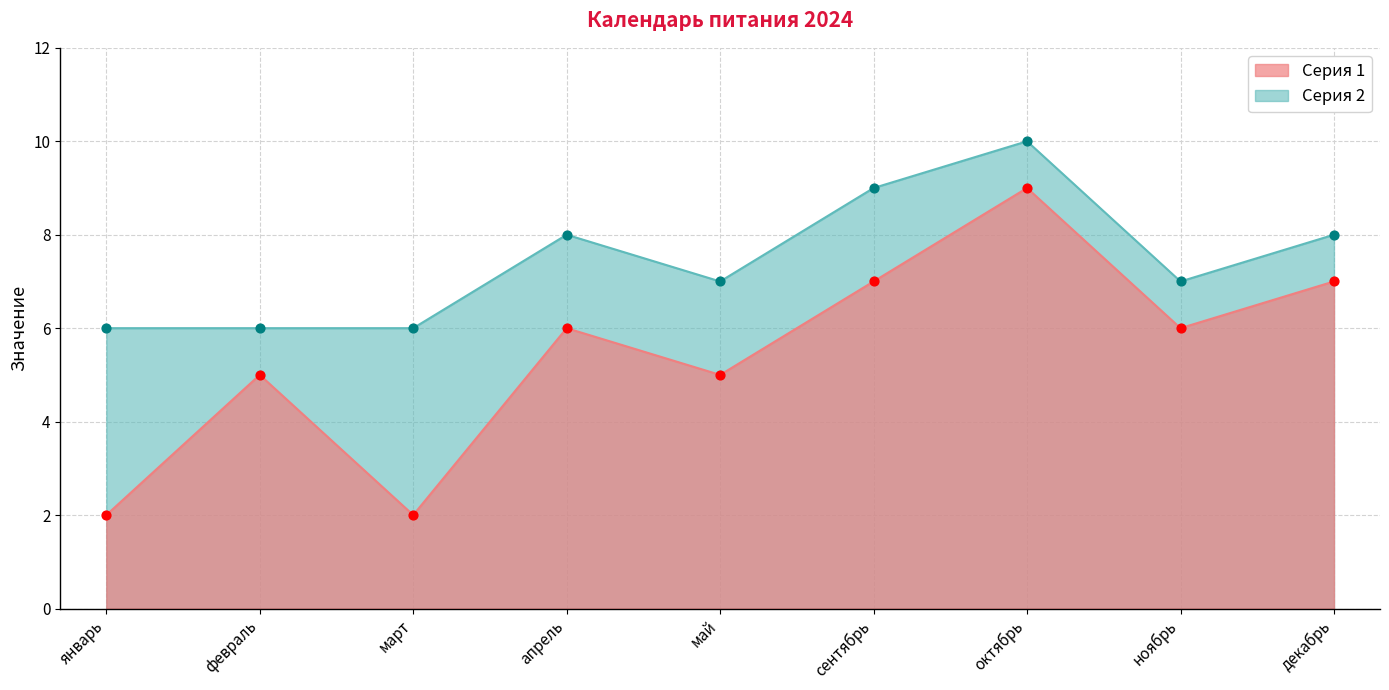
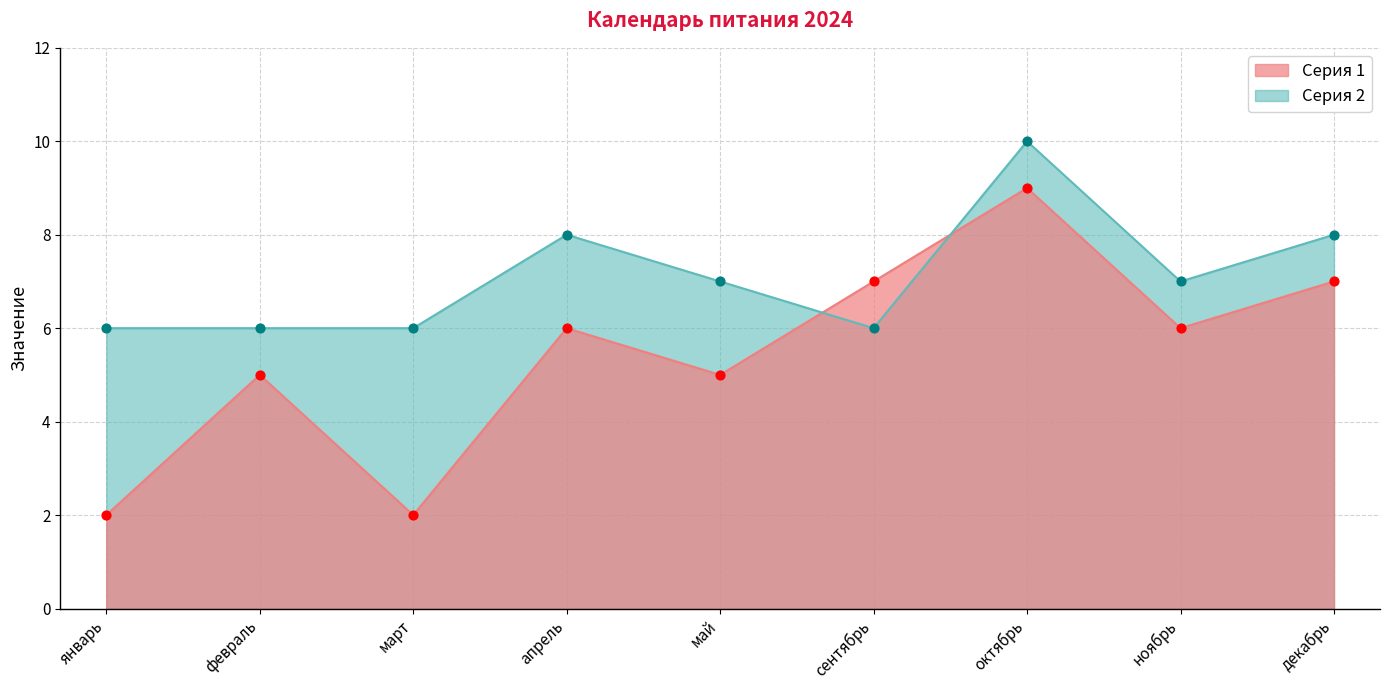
Серия 2, сентябрь: 9 -> 6
